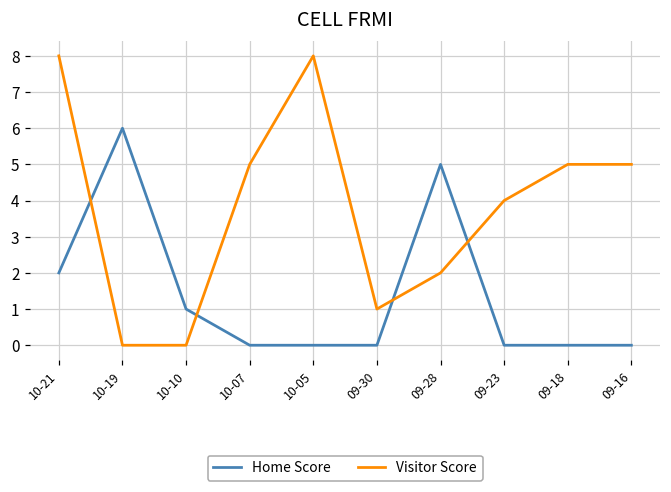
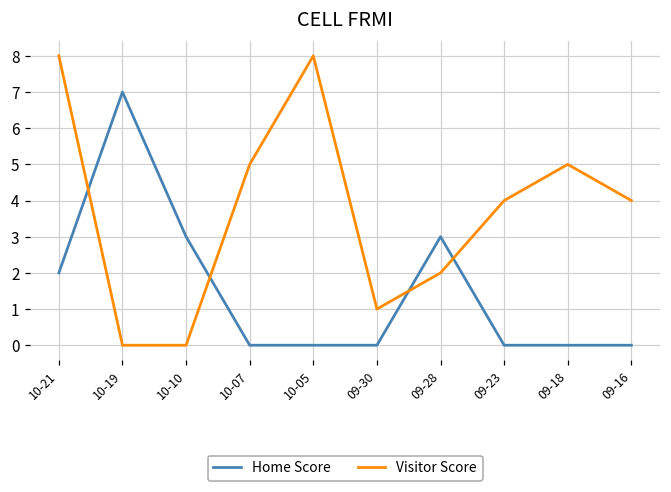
Home Score, 10-19: 6 -> 7
Home Score, 10-10: 1 -> 3
Home Score, 09-28: 5 -> 3
Visitor Score, 09-16: 5 -> 4
